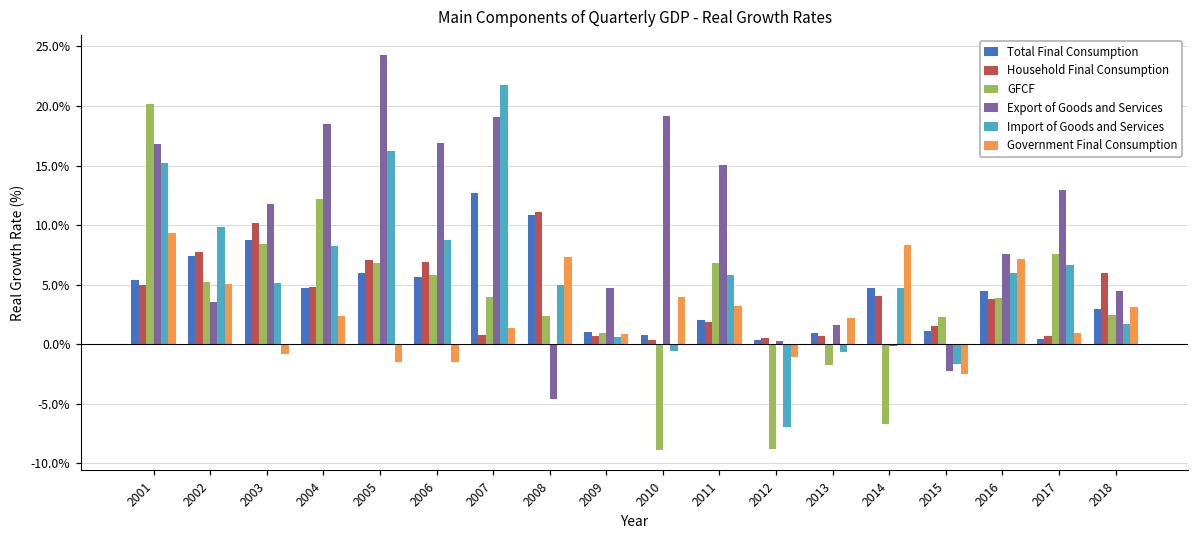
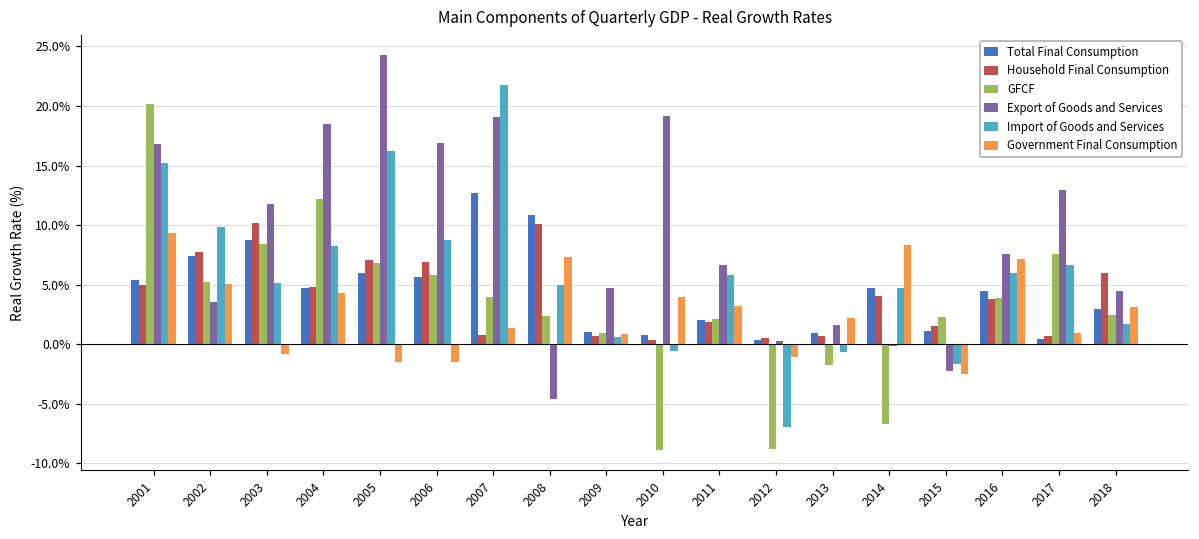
Government Final Consumption, 2004: 2.4% -> 4.3%
Household Final Consumption, 2008: 11.1% -> 10.1%
GFCF, 2011: 6.8% -> 2.1%
Export of Goods and Services, 2011: 15.0% -> 6.7%
